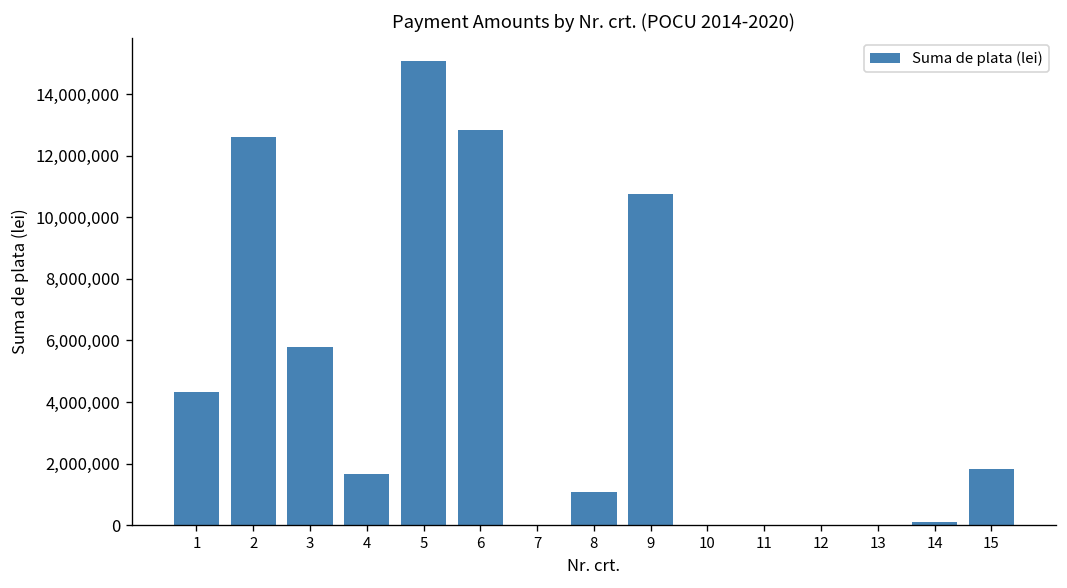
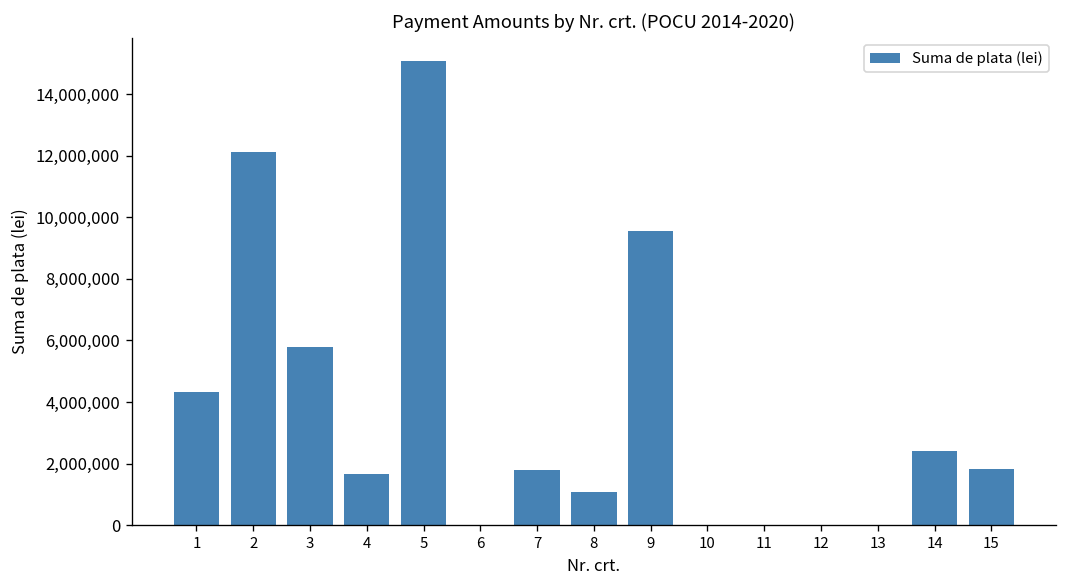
2: 12,600,000 -> 12,100,000
6: 12,800,000 -> 0
7: 0 -> 1,800,000
9: 10,700,000 -> 9,600,000
14: 100,000 -> 2,400,000
